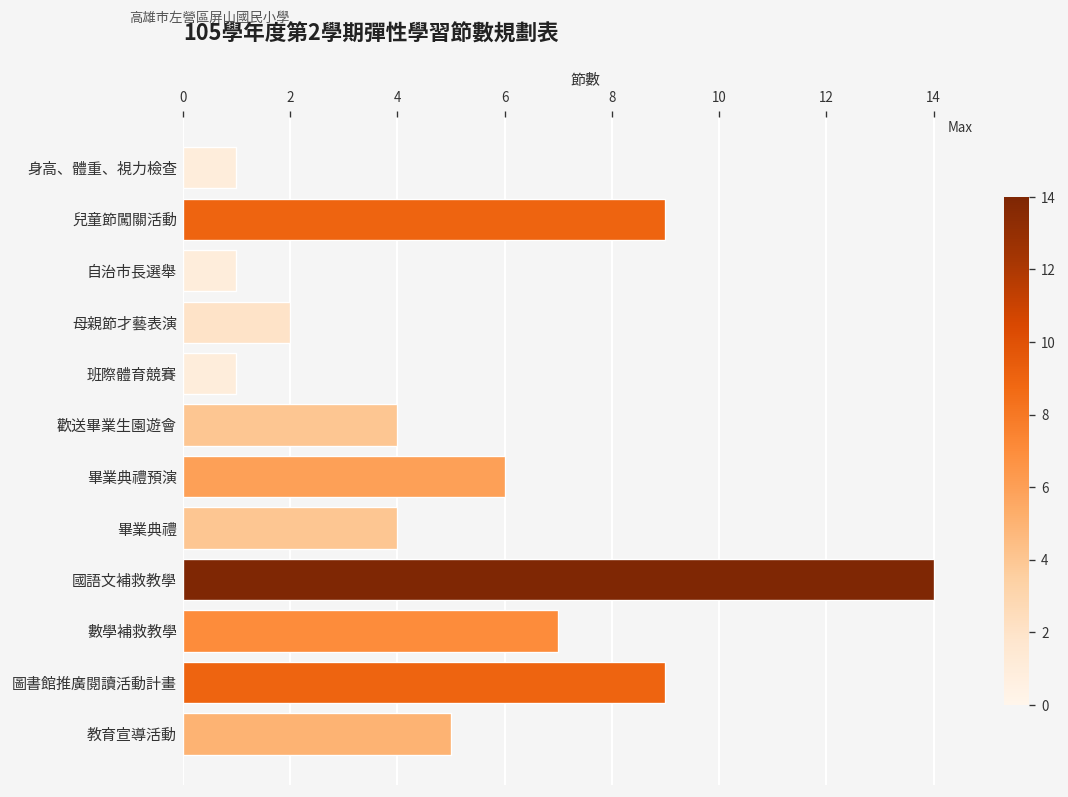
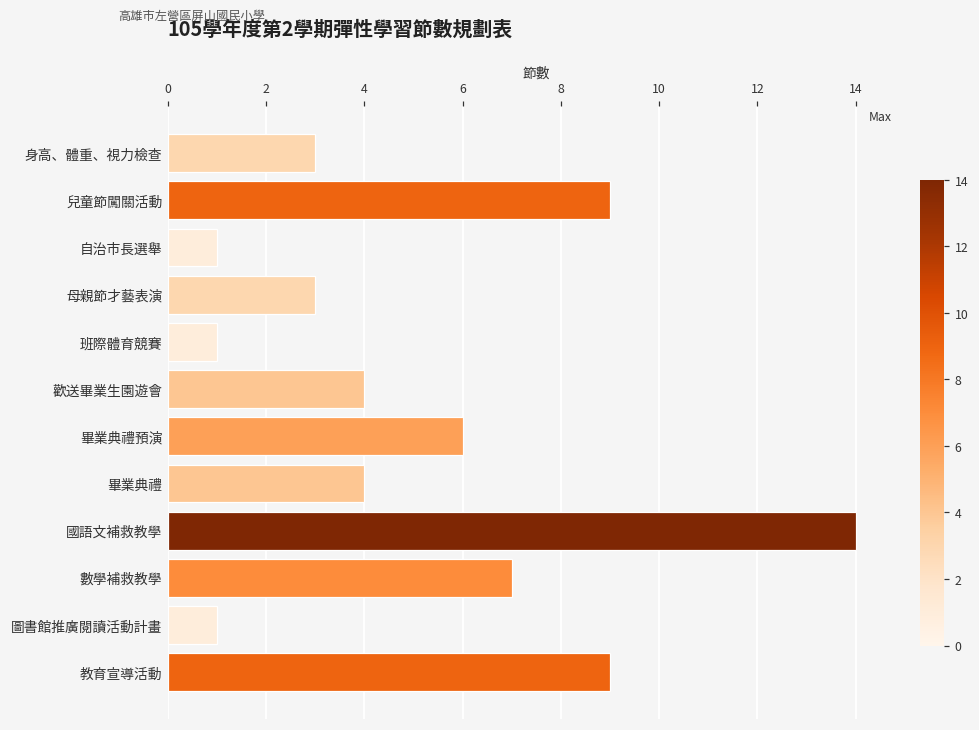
身高、體重、視力檢查: 1 -> 3
母親節才藝表演: 2 -> 3
圖書館推廣閱讀活動計畫: 9 -> 1
教育宣導活動: 5 -> 9
